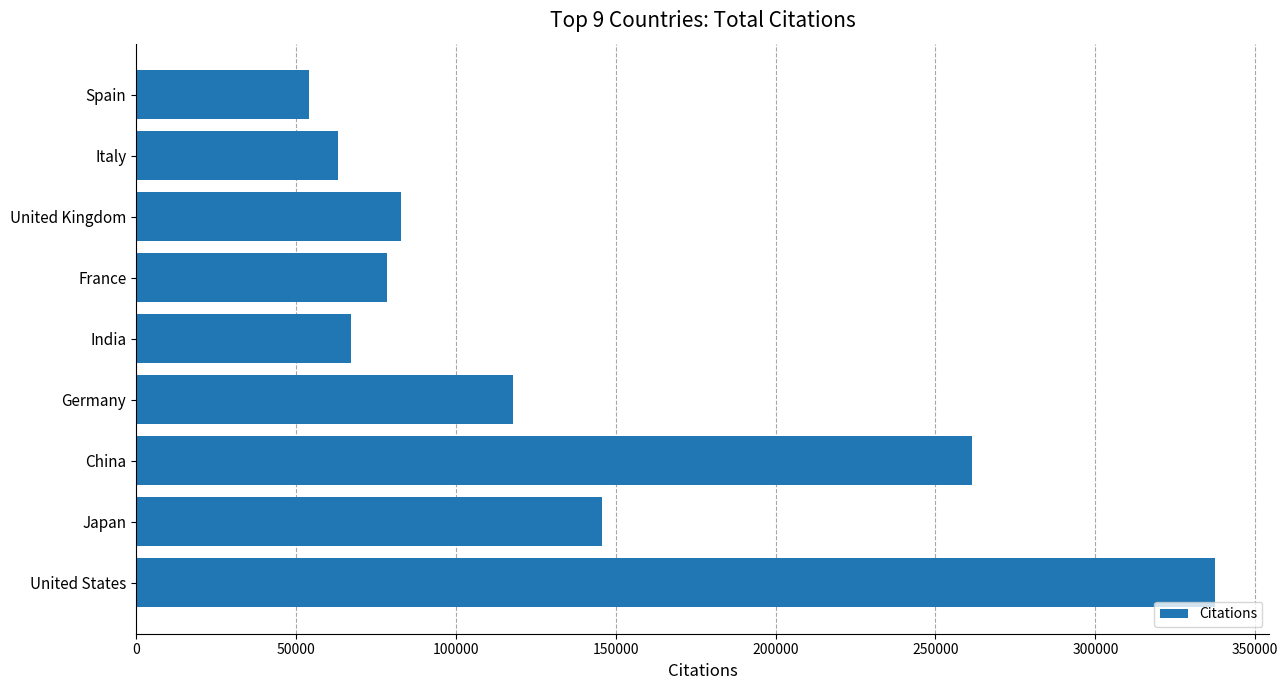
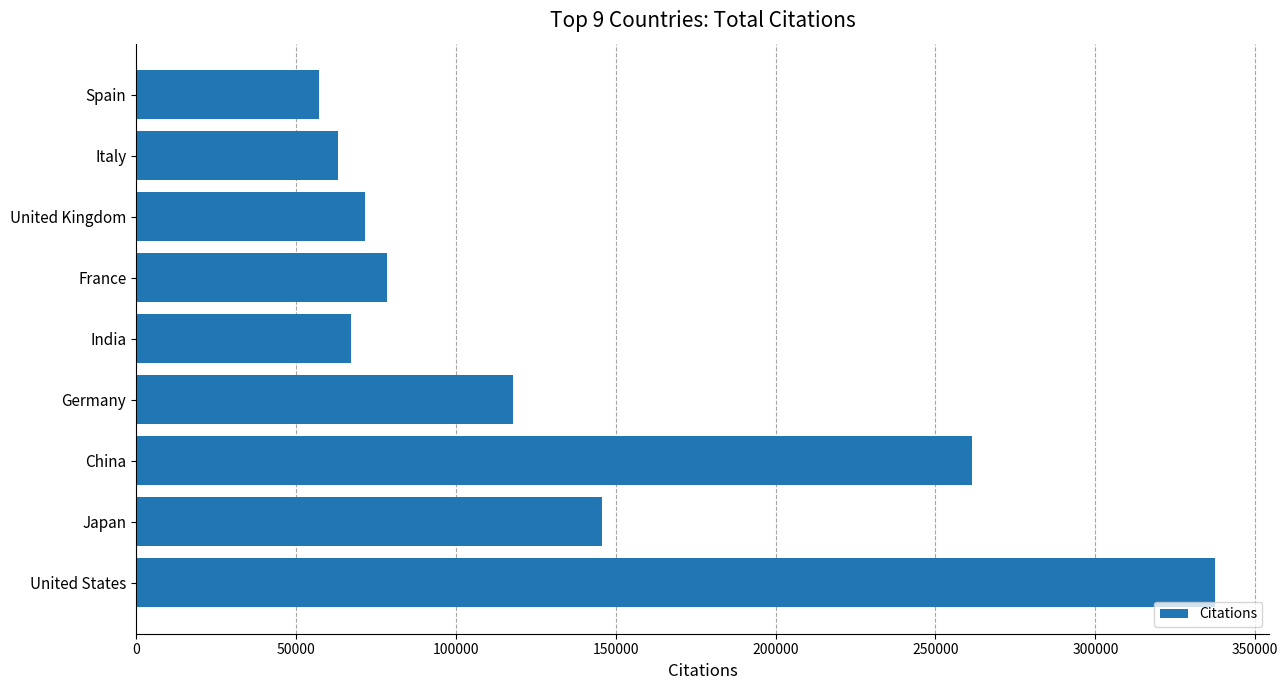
Spain: 54000 -> 57000
United Kingdom: 83000 -> 72000
